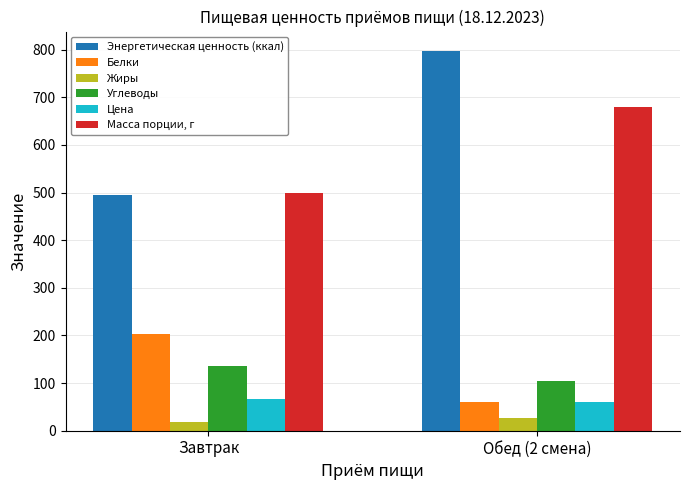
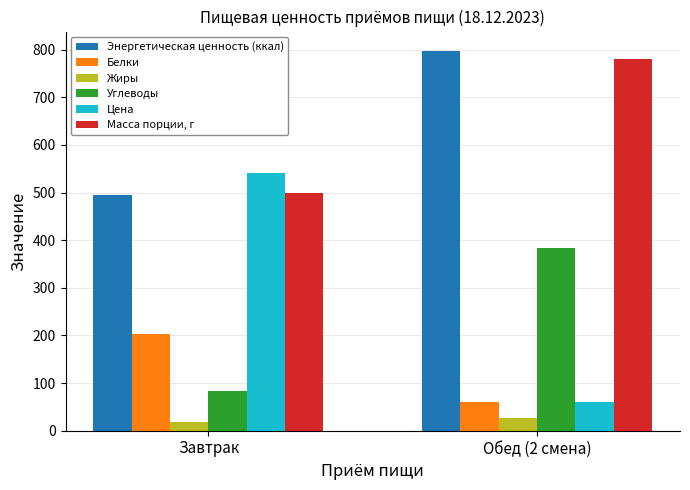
Углеводы, Завтрак: 130 -> 80
Цена, Завтрак: 70 -> 540
Углеводы, Обед (2 смена): 100 -> 380
Масса порции, г, Обед (2 смена): 680 -> 780
